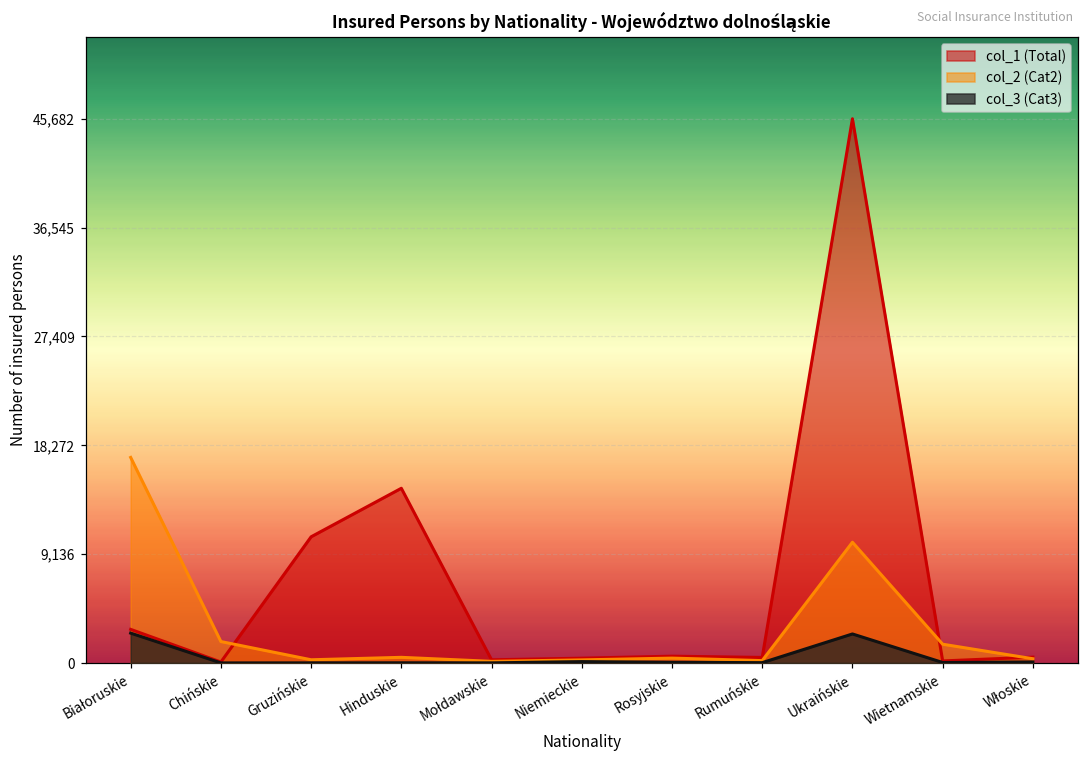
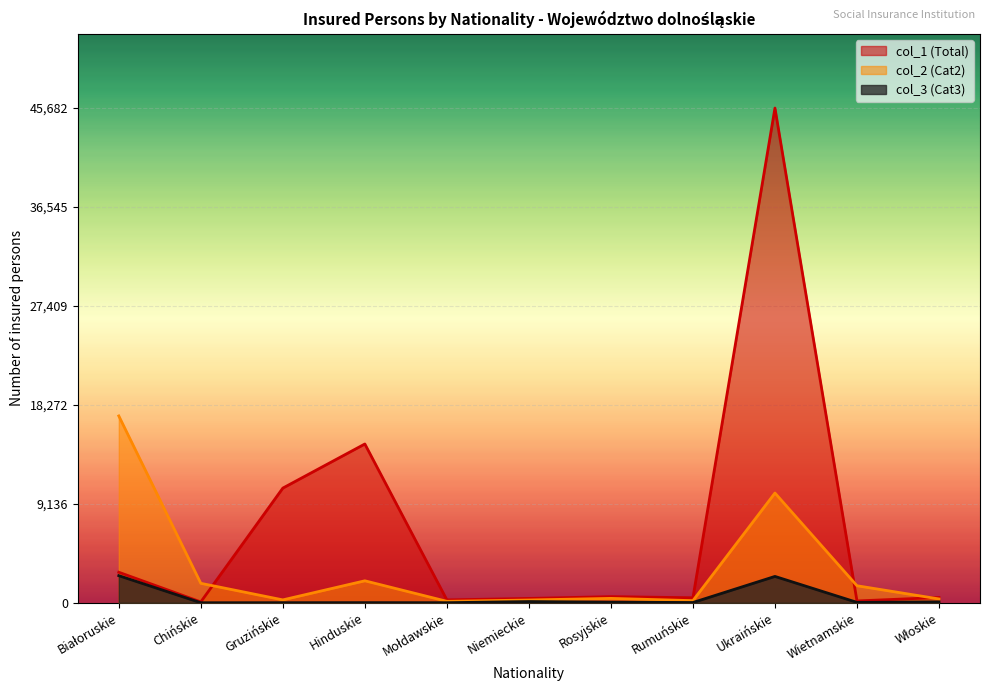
col_2 (Cat2), Hinduskie: 500 -> 2,000
